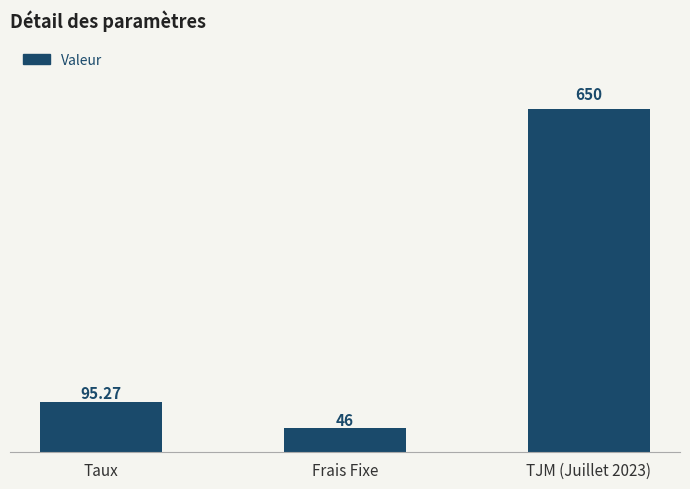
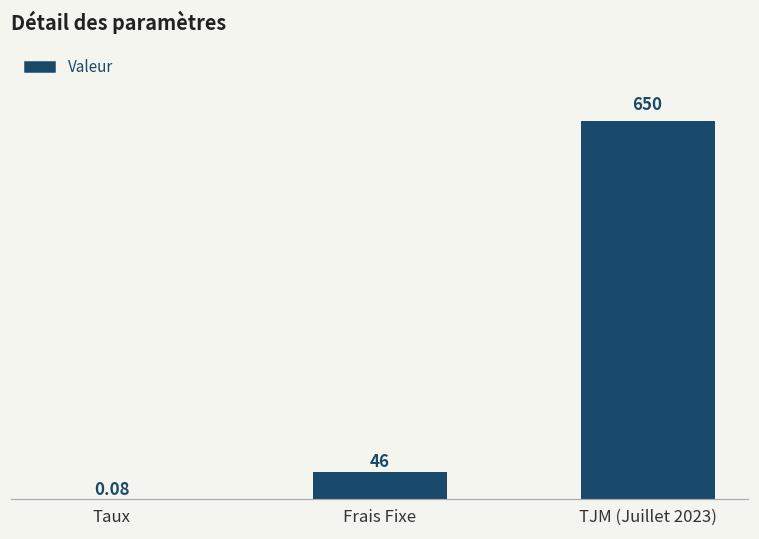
Taux: 95.27 -> 0.08
